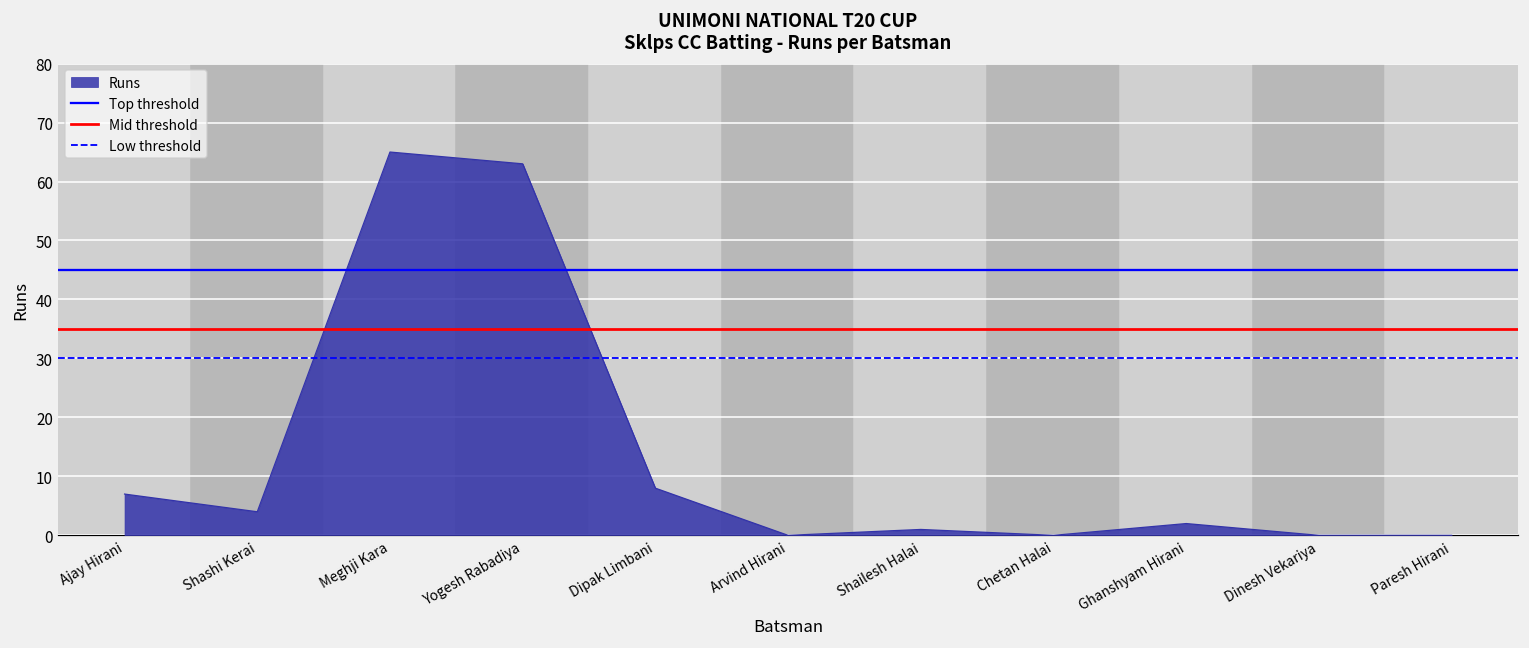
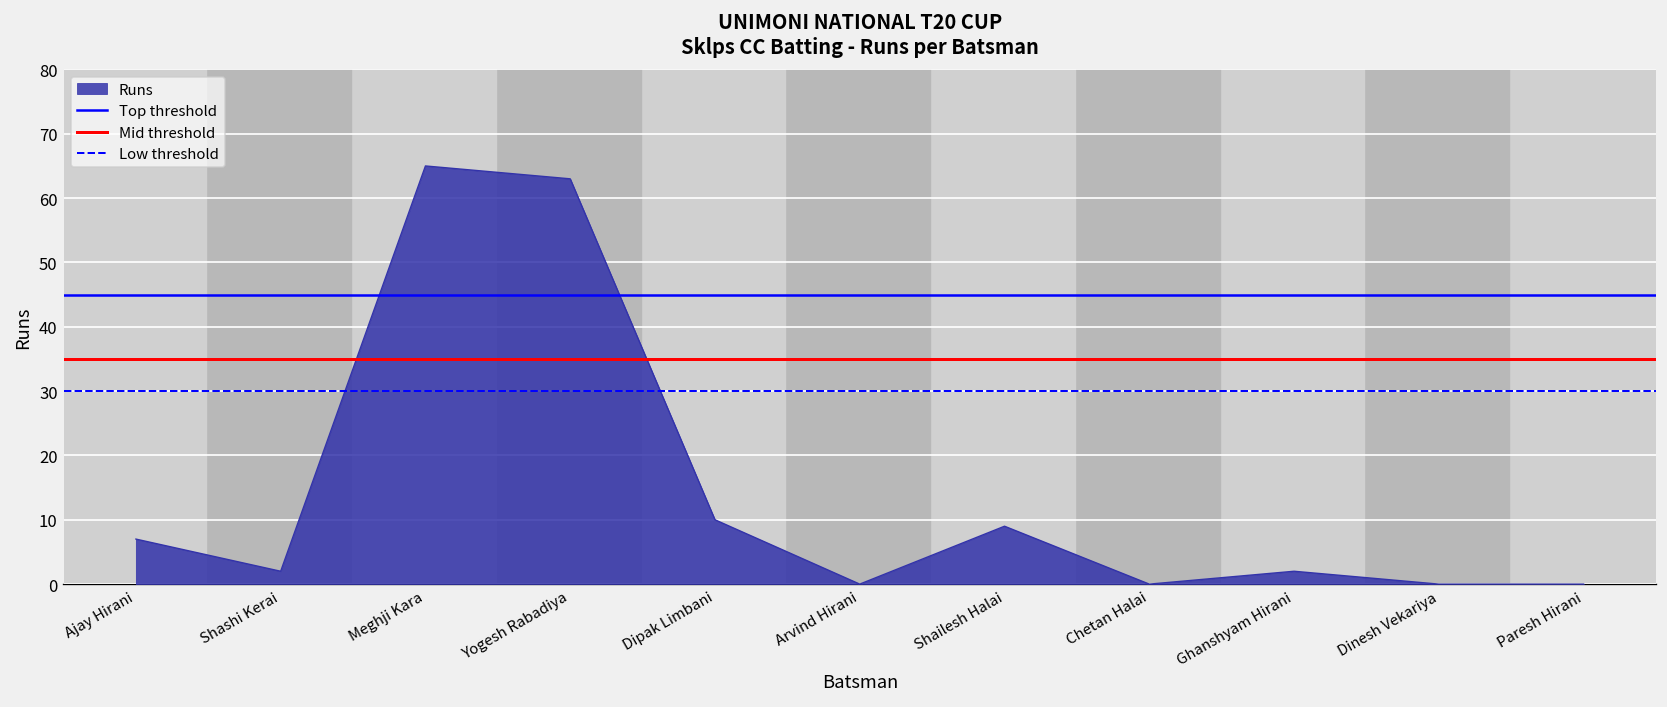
Shashi Kerai: 4 -> 2
Dipak Limbani: 8 -> 10
Shailesh Halai: 1 -> 9
